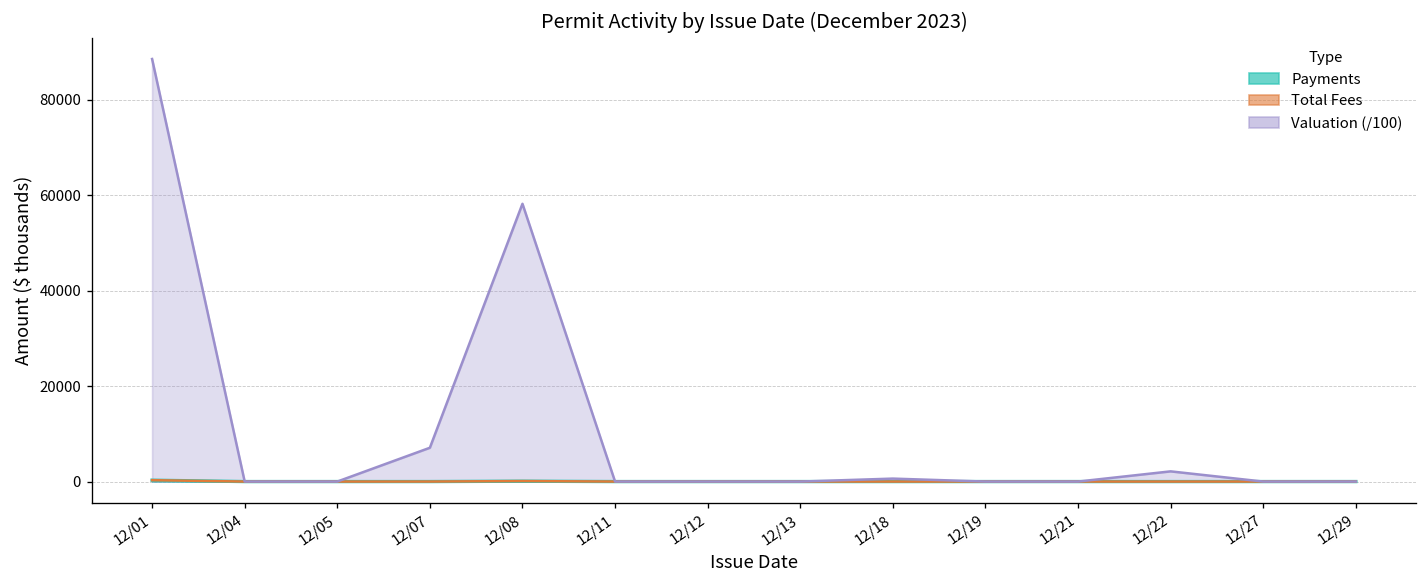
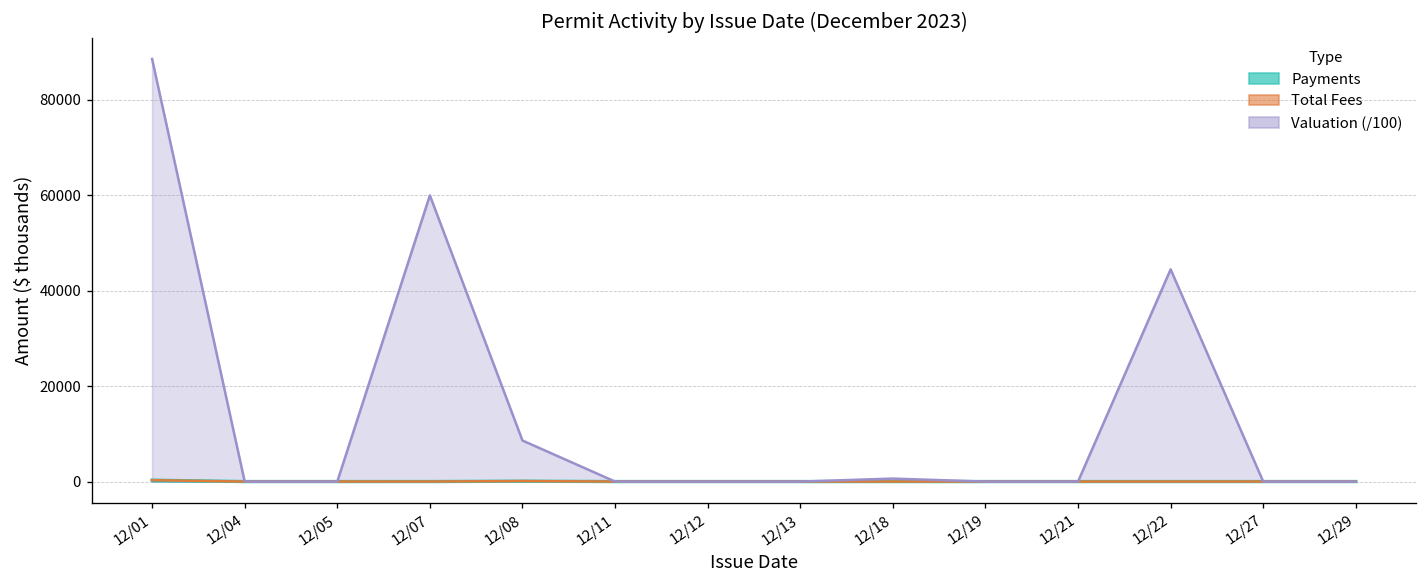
Valuation (/100), 12/07: 7000 -> 60000
Valuation (/100), 12/08: 58000 -> 9000
Valuation (/100), 12/22: 2000 -> 44000
